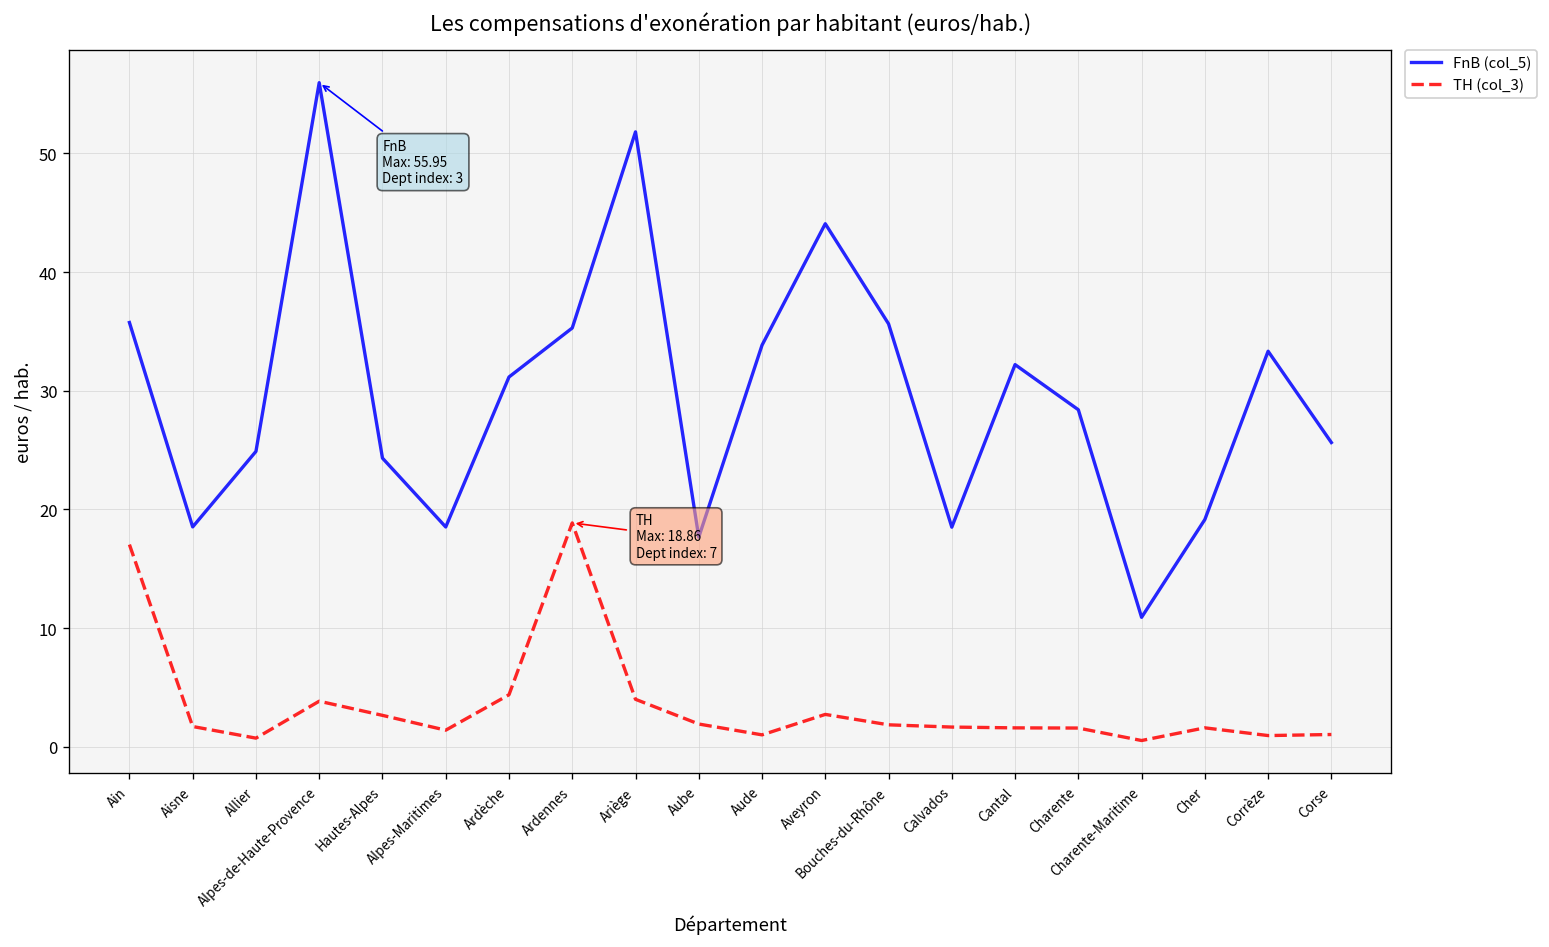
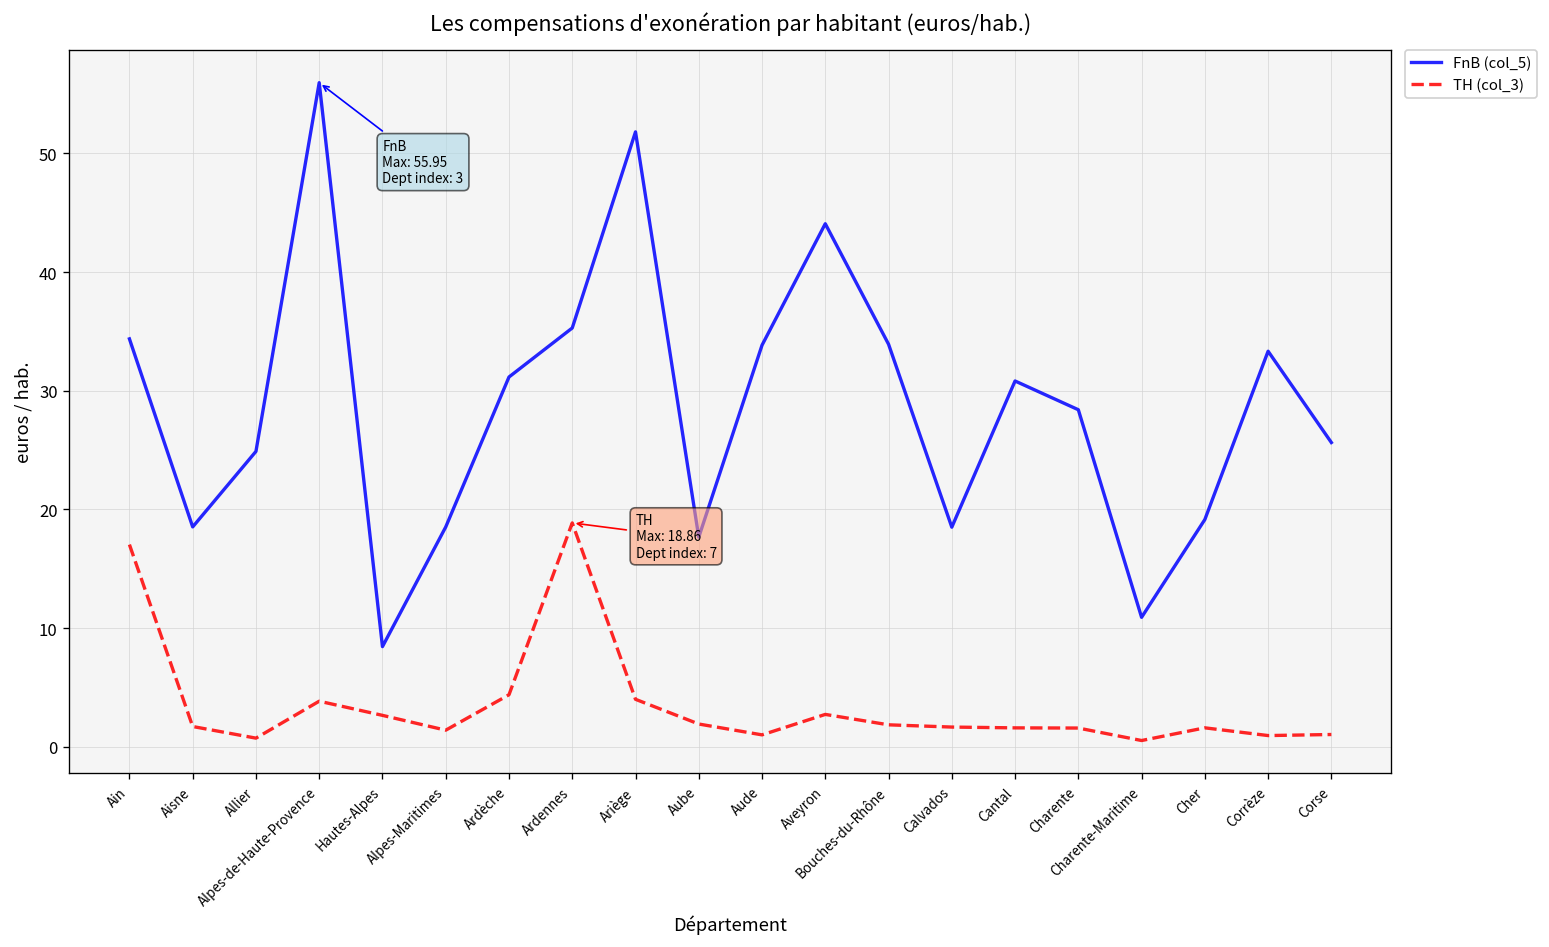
FnB (col_5), Ain: 36 -> 34
FnB (col_5), Hautes-Alpes: 24 -> 8
FnB (col_5), Bouches-du-Rhône: 36 -> 34
FnB (col_5), Cantal: 32 -> 31
